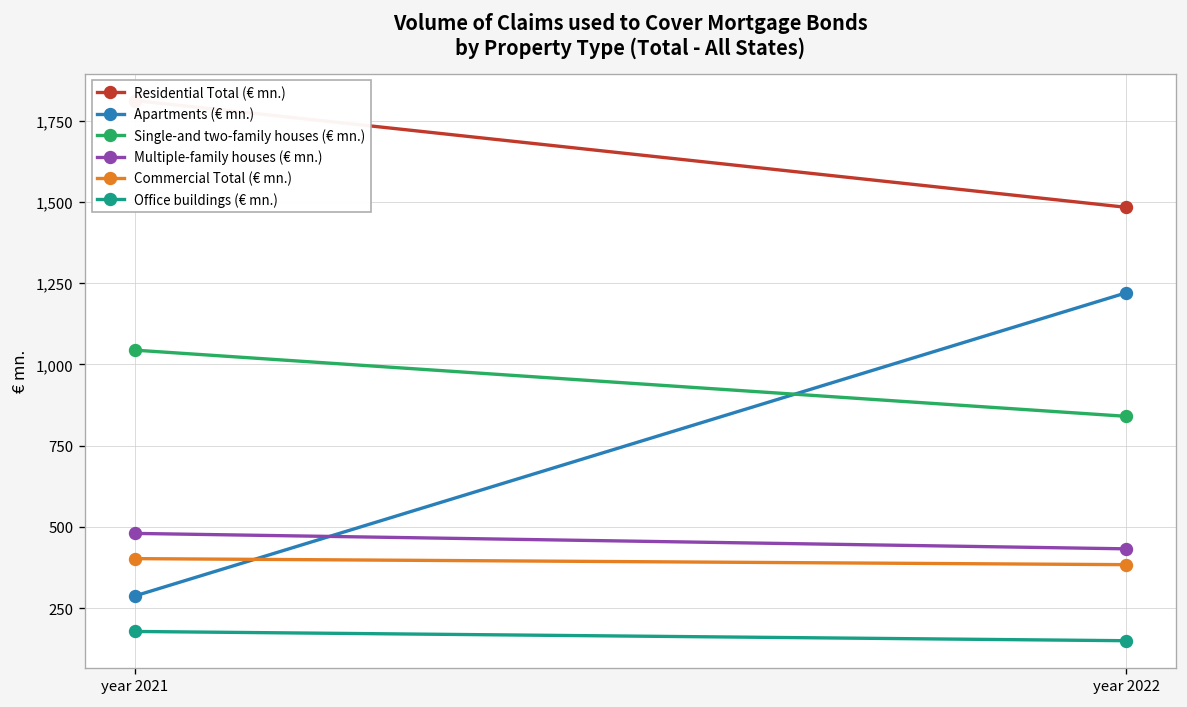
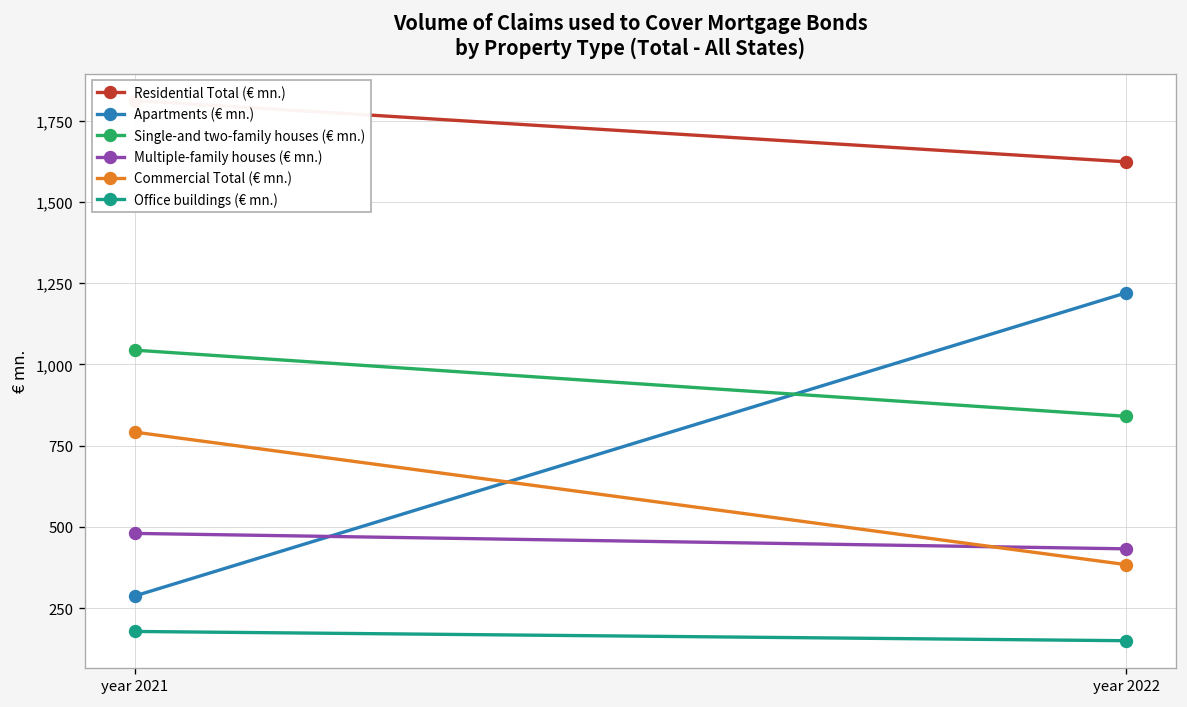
Commercial Total (€ mn.), year 2021: 400 -> 790
Residential Total (€ mn.), year 2022: 1,480 -> 1,620
